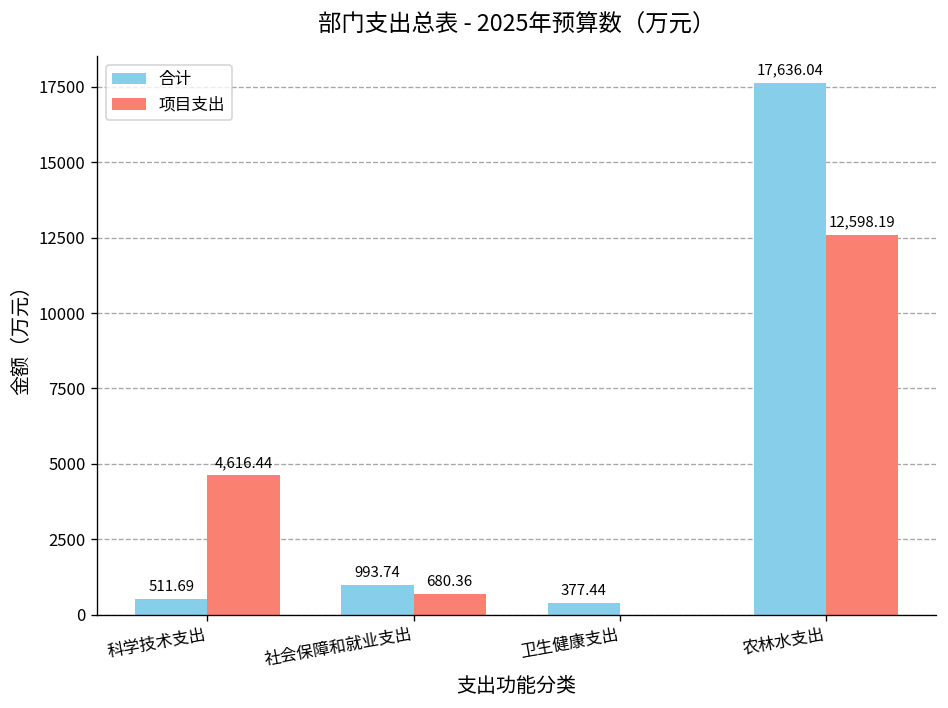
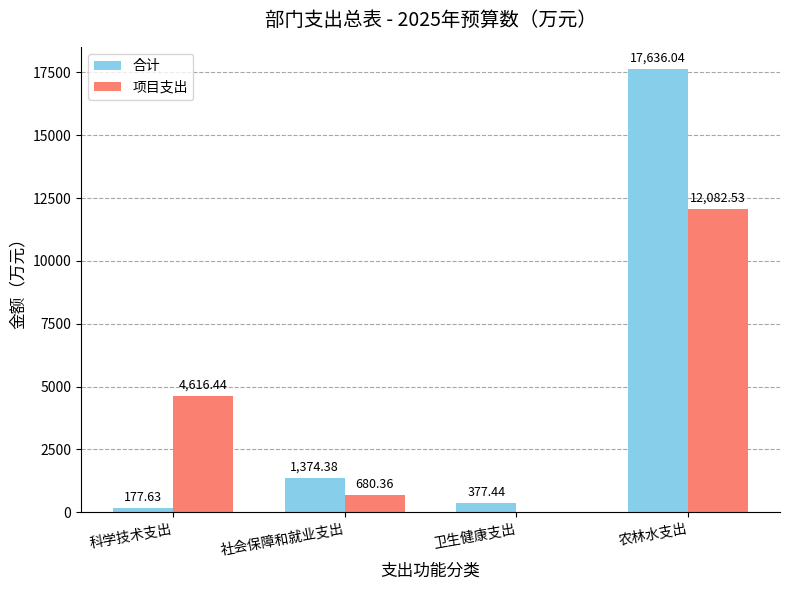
合计, 科学技术支出: 511.69 -> 177.63
合计, 社会保障和就业支出: 993.74 -> 1,374.38
项目支出, 农林水支出: 12,598.19 -> 12,082.53
